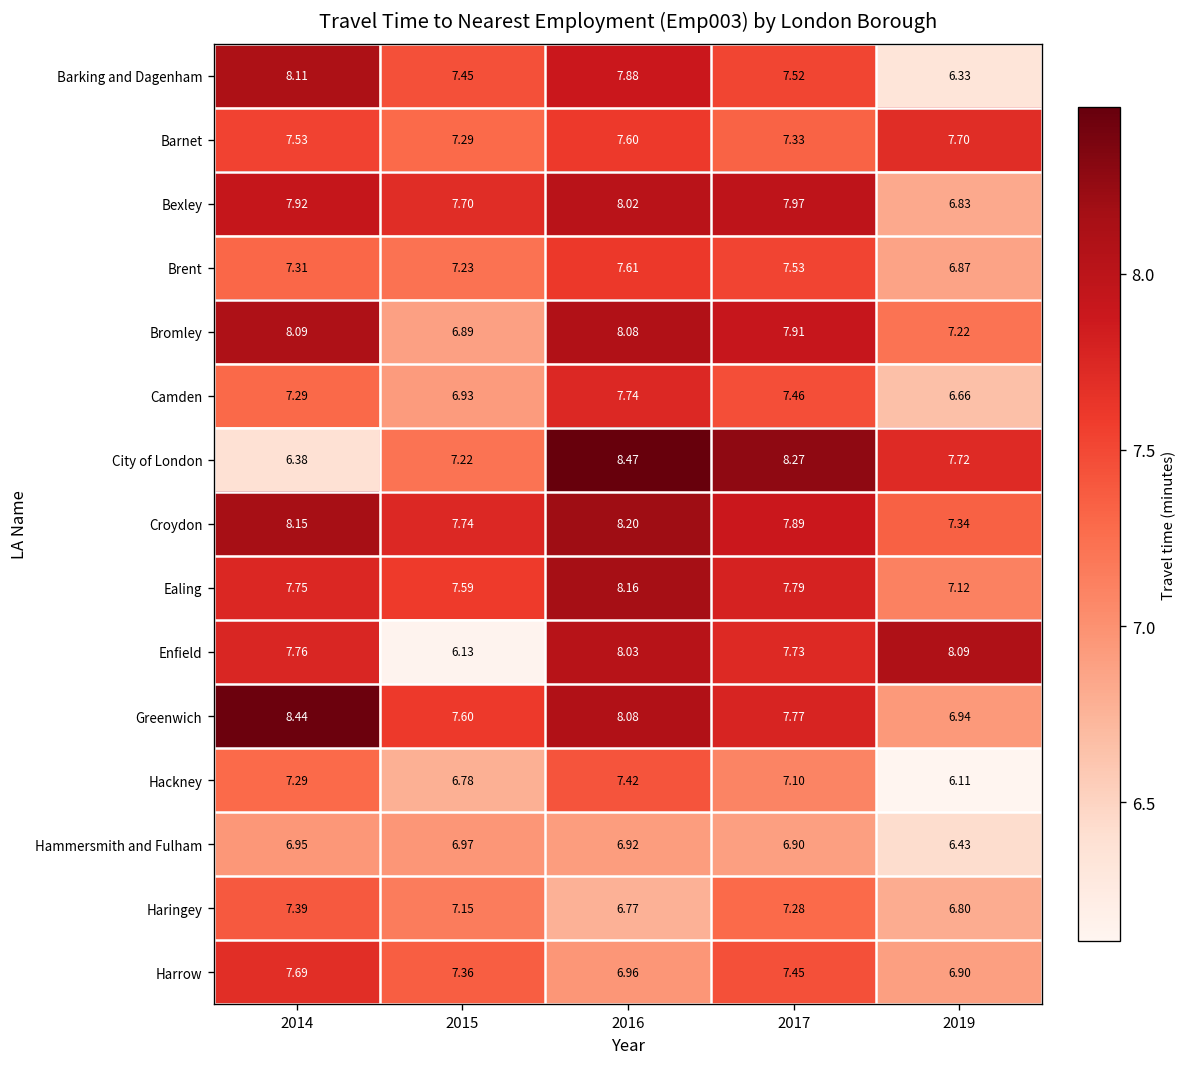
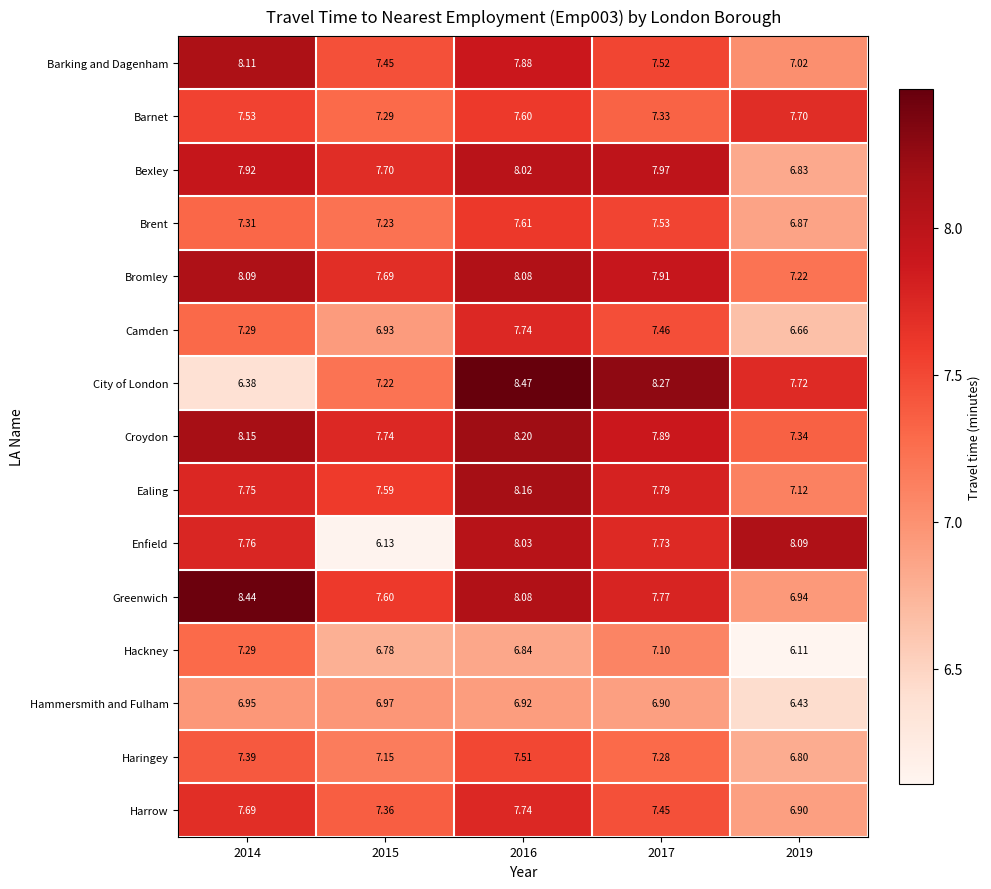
Barking and Dagenham, 2019: 6.33 -> 7.02
Bromley, 2015: 6.89 -> 7.69
Hackney, 2016: 7.42 -> 6.84
Haringey, 2016: 6.77 -> 7.51
Harrow, 2016: 6.96 -> 7.74
